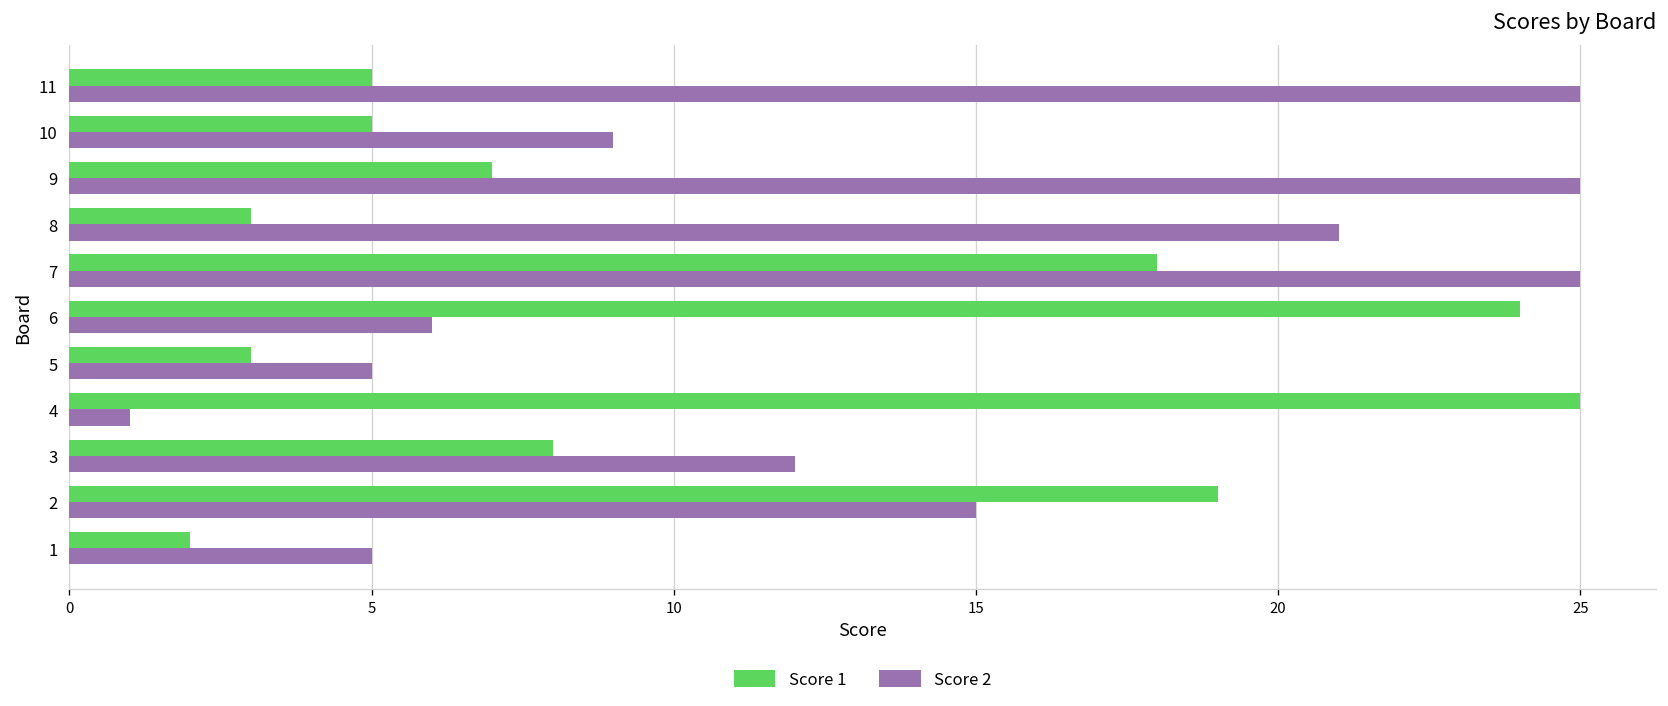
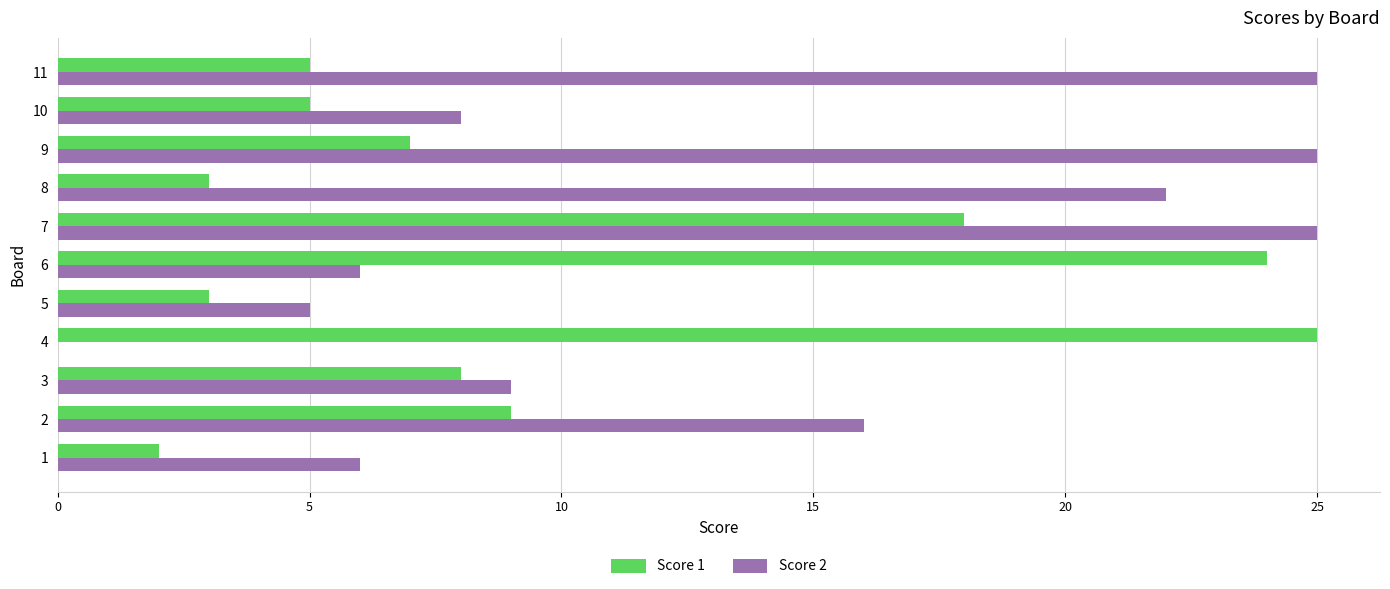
Score 2, 10: 9 -> 8
Score 2, 8: 21 -> 22
Score 2, 4: 1 -> 0
Score 2, 3: 12 -> 9
Score 1, 2: 19 -> 9
Score 2, 2: 15 -> 16
Score 2, 1: 5 -> 6
